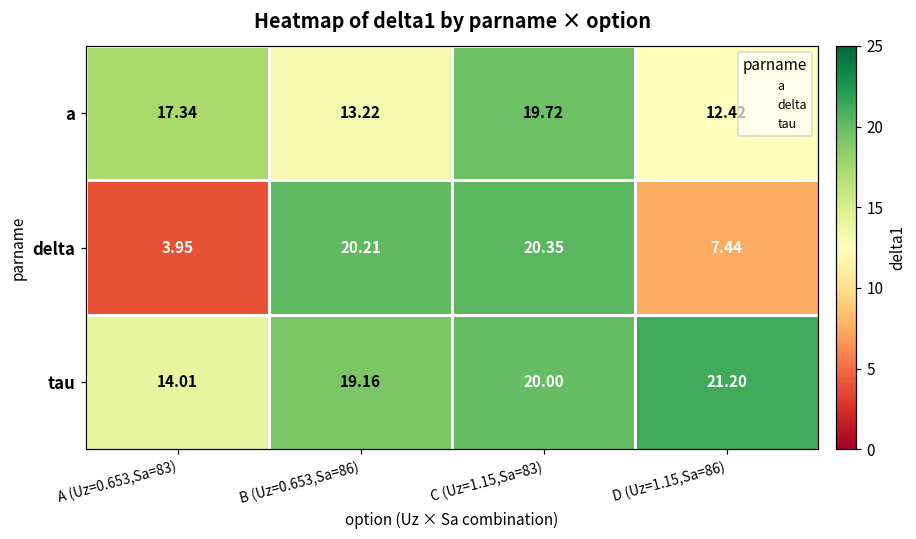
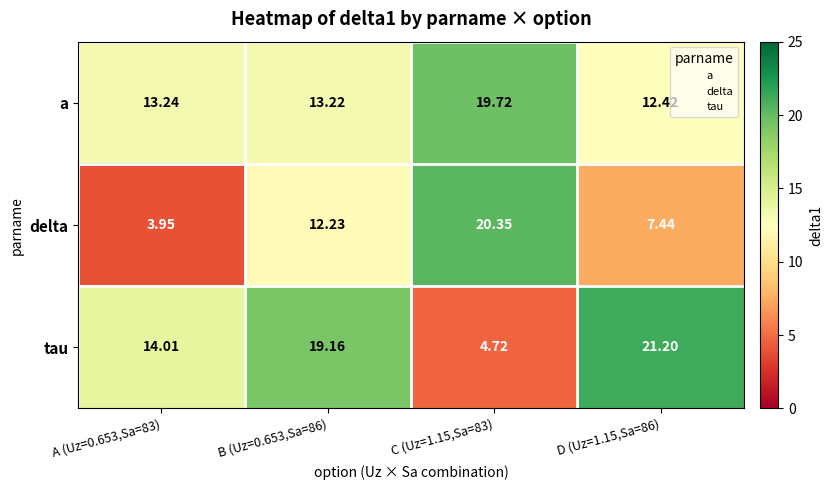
a, A (Uz=0.653,Sa=83): 17.34 -> 13.24
delta, B (Uz=0.653,Sa=86): 20.21 -> 12.23
tau, C (Uz=1.15,Sa=83): 20.00 -> 4.72
